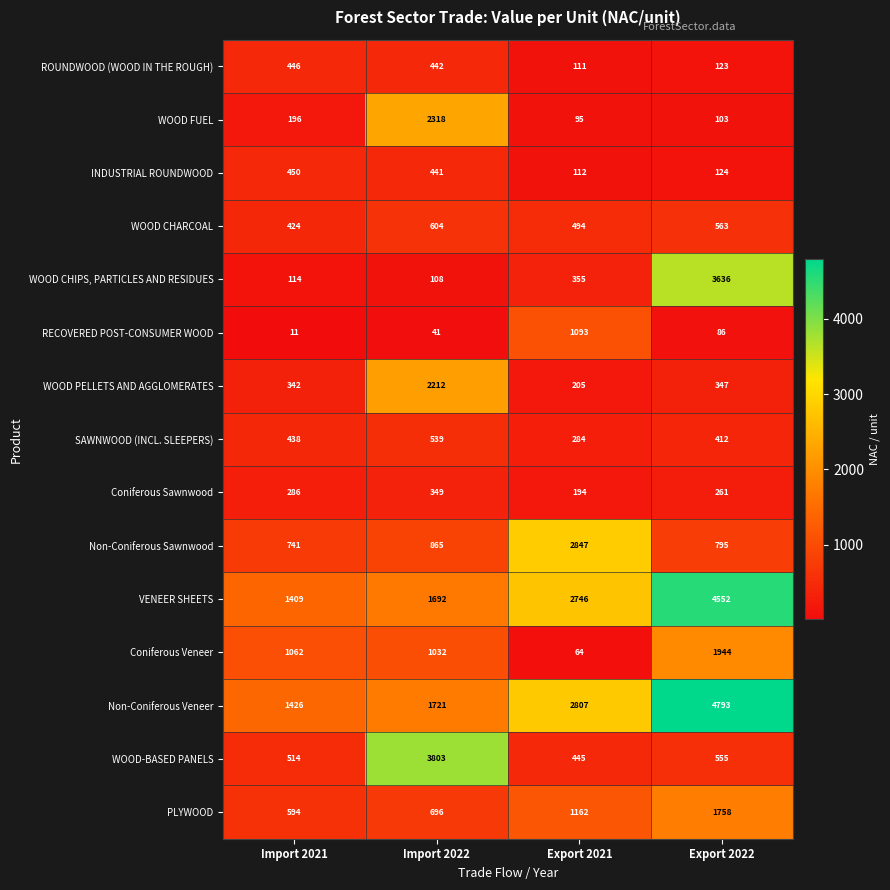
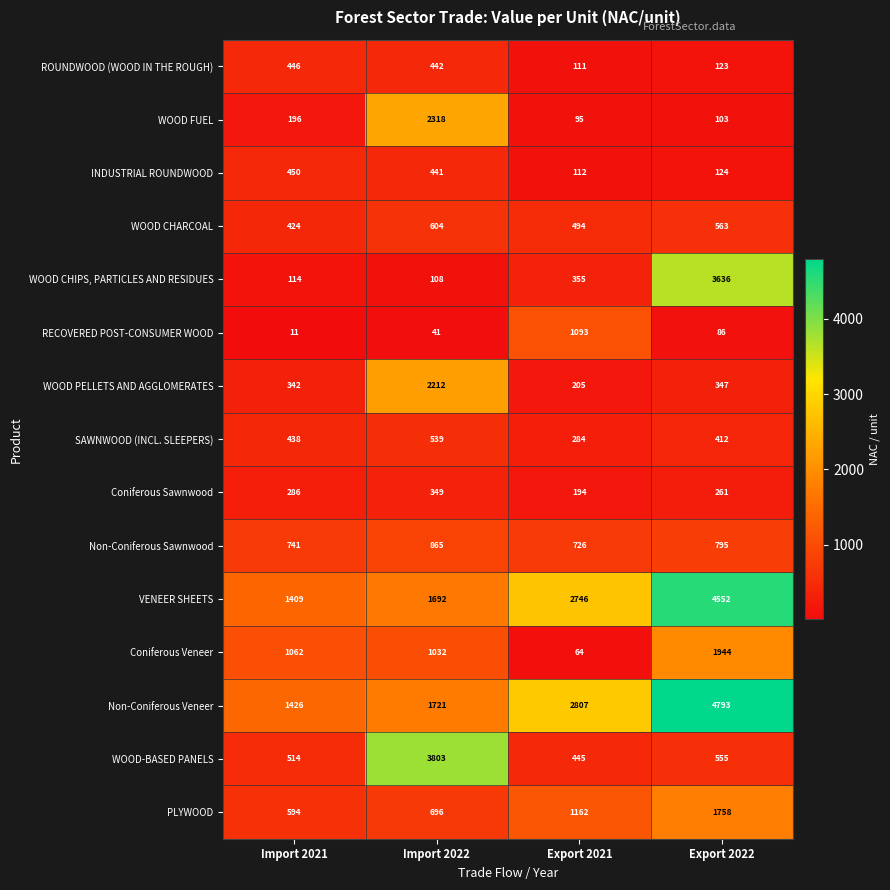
Non-Coniferous Sawnwood, Export 2021: 2847 -> 726
